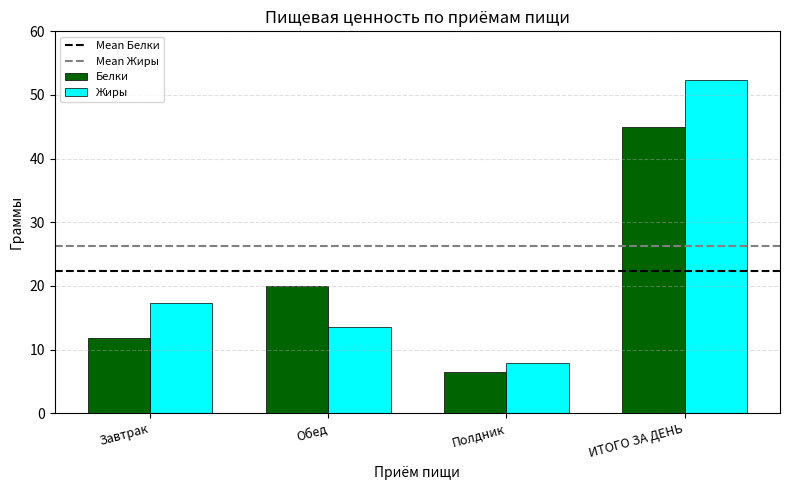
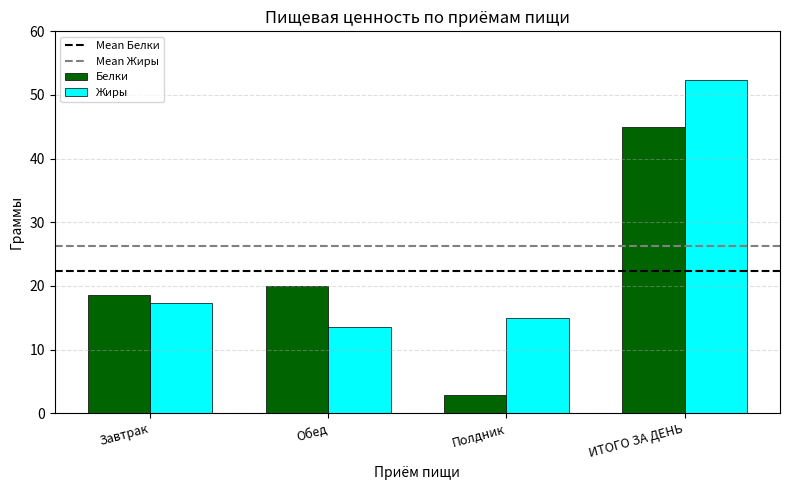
Белки, Завтрак: 12 -> 19
Белки, Полдник: 7 -> 3
Жиры, Полдник: 8 -> 15
